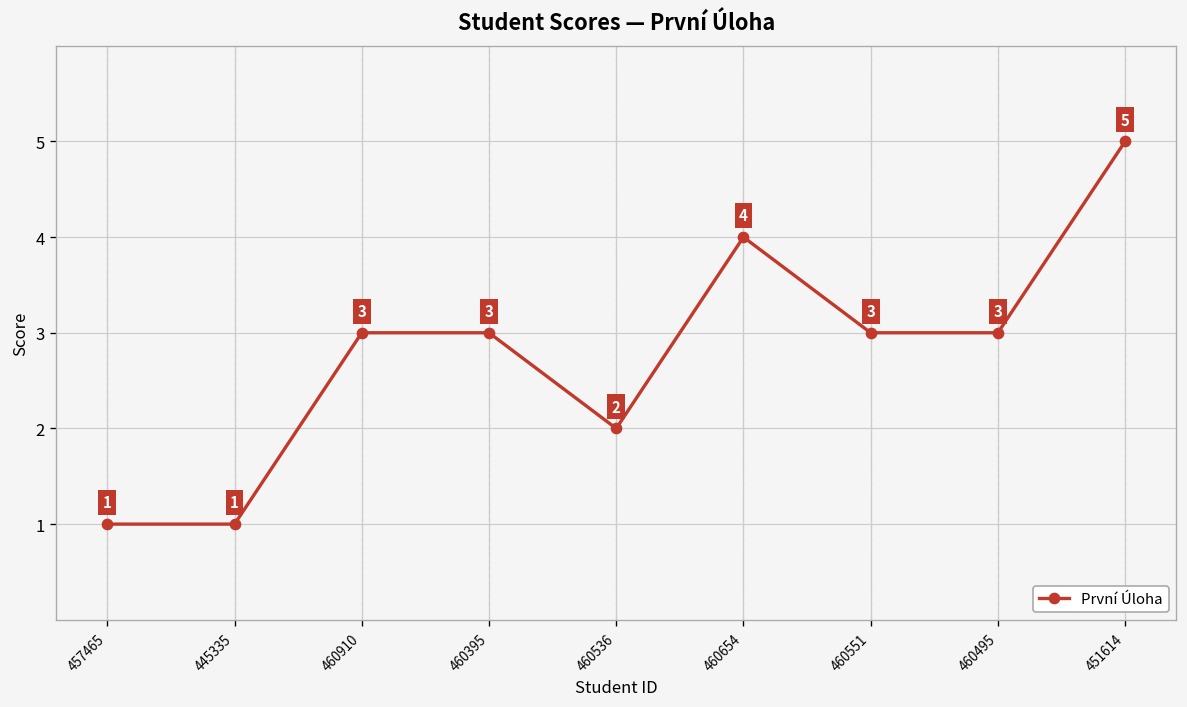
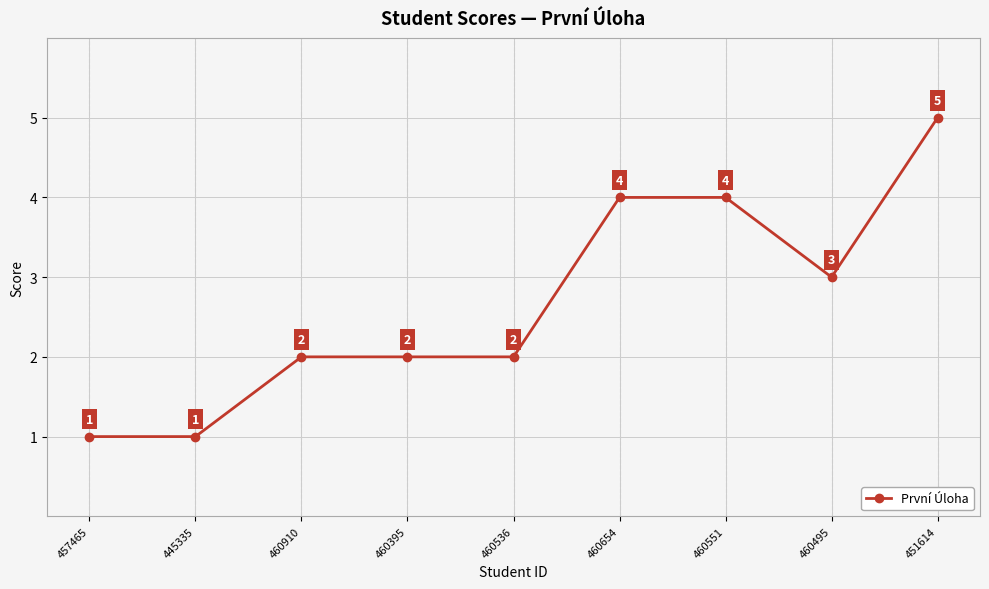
460910: 3 -> 2
460395: 3 -> 2
460551: 3 -> 4
